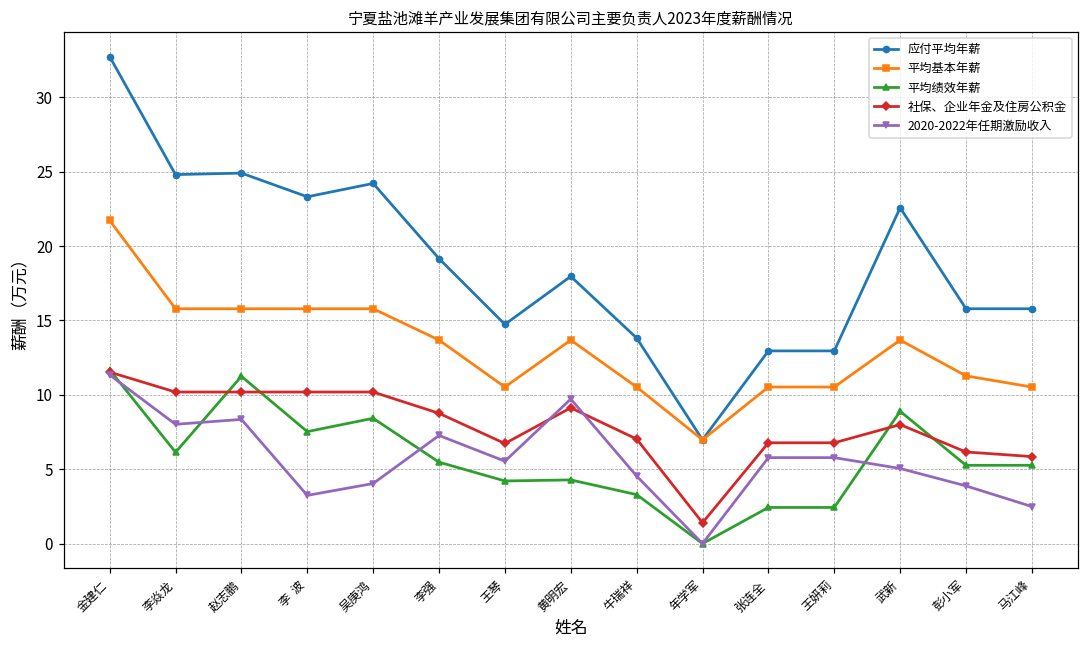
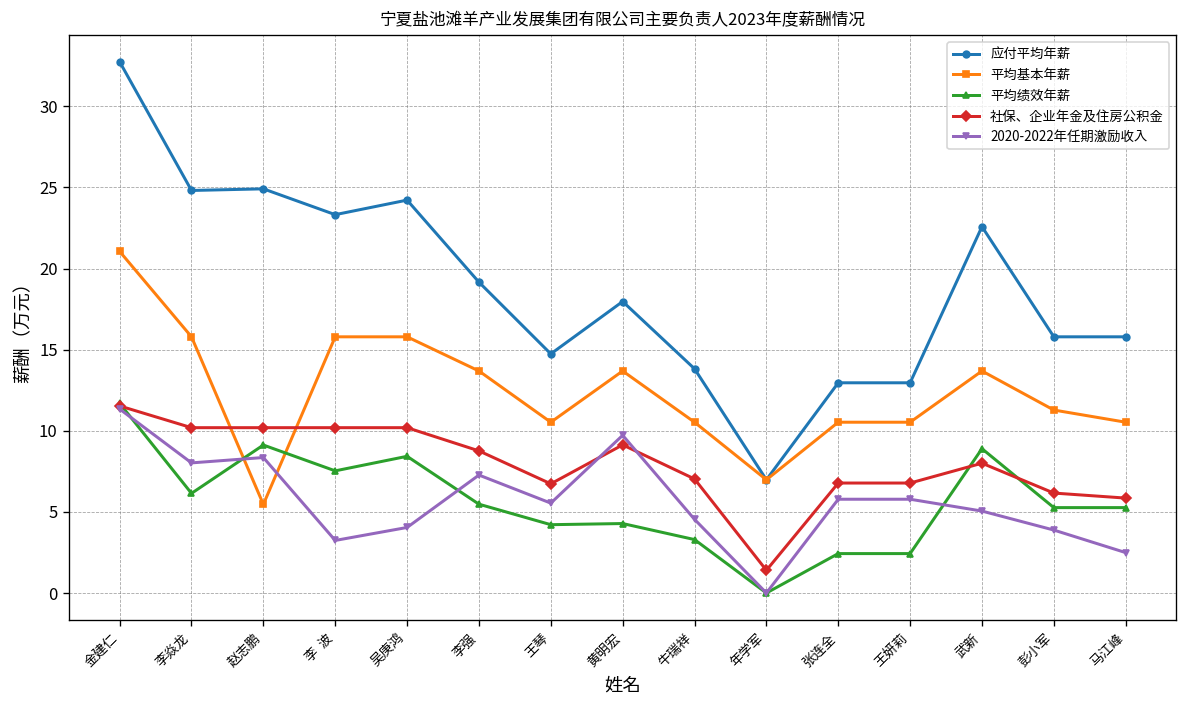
平均基本年薪, 金建仁: 21.7 -> 21.1
平均基本年薪, 赵志鹏: 15.8 -> 5.5
平均绩效年薪, 赵志鹏: 11.2 -> 9.1
